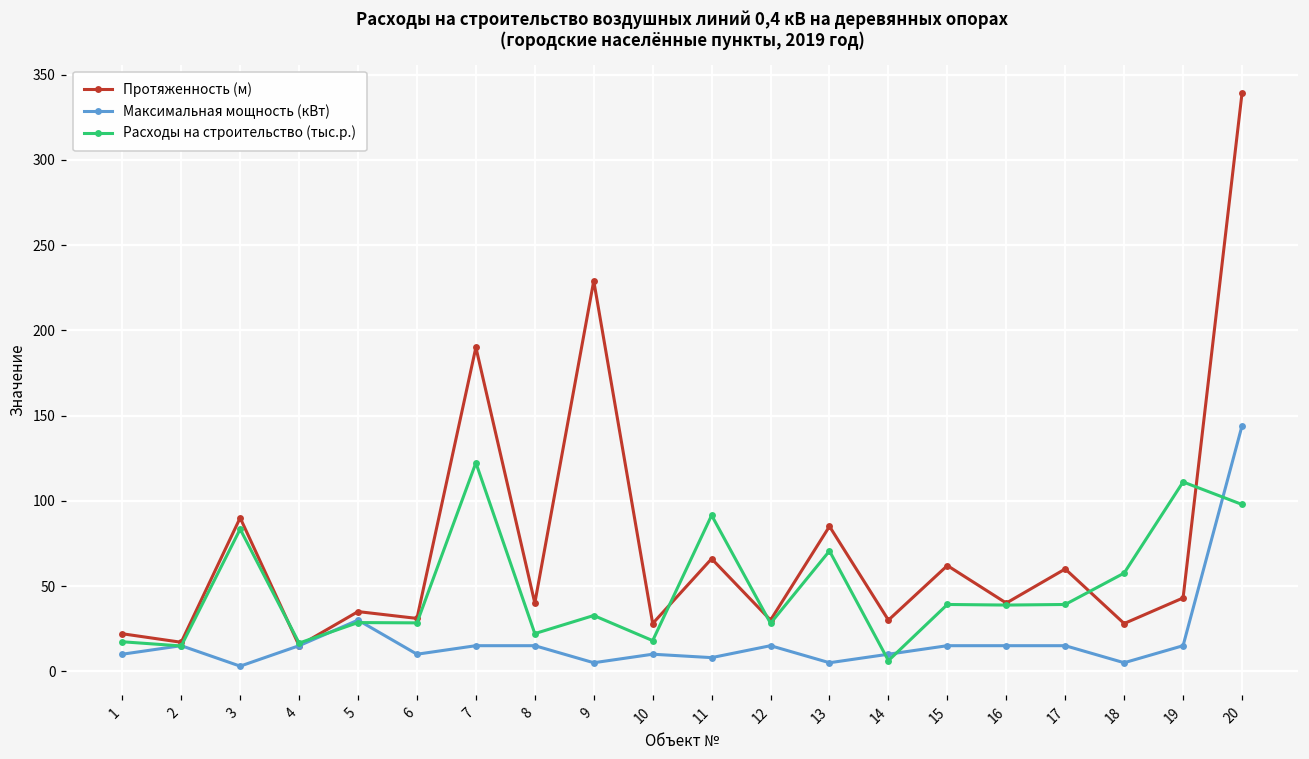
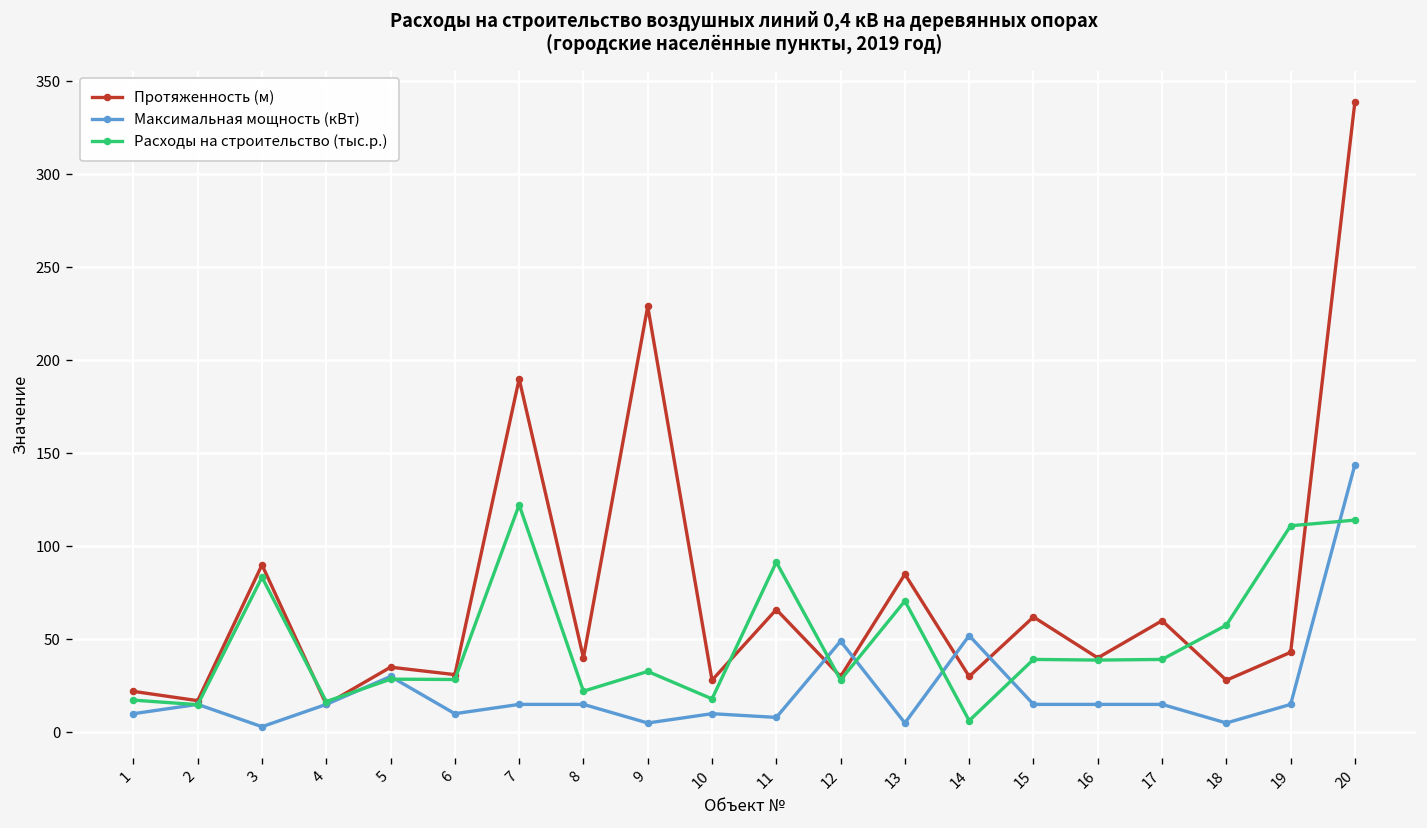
Максимальная мощность (кВт), 12: 15 -> 49
Максимальная мощность (кВт), 14: 10 -> 52
Расходы на строительство (тыс.р.), 20: 98 -> 114
